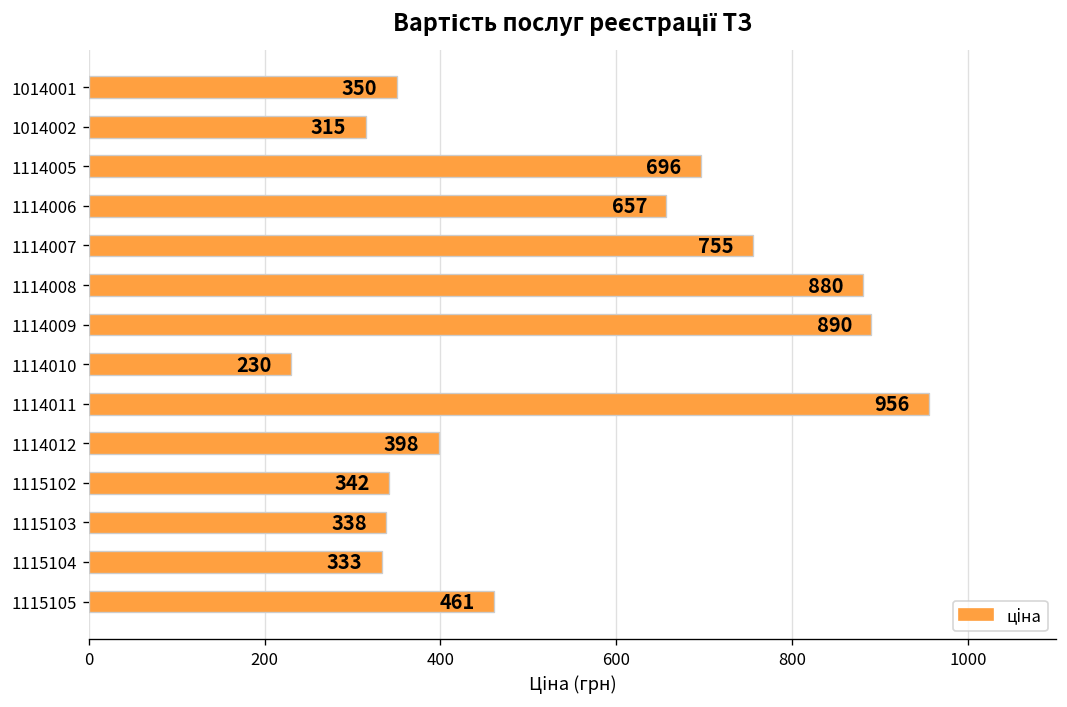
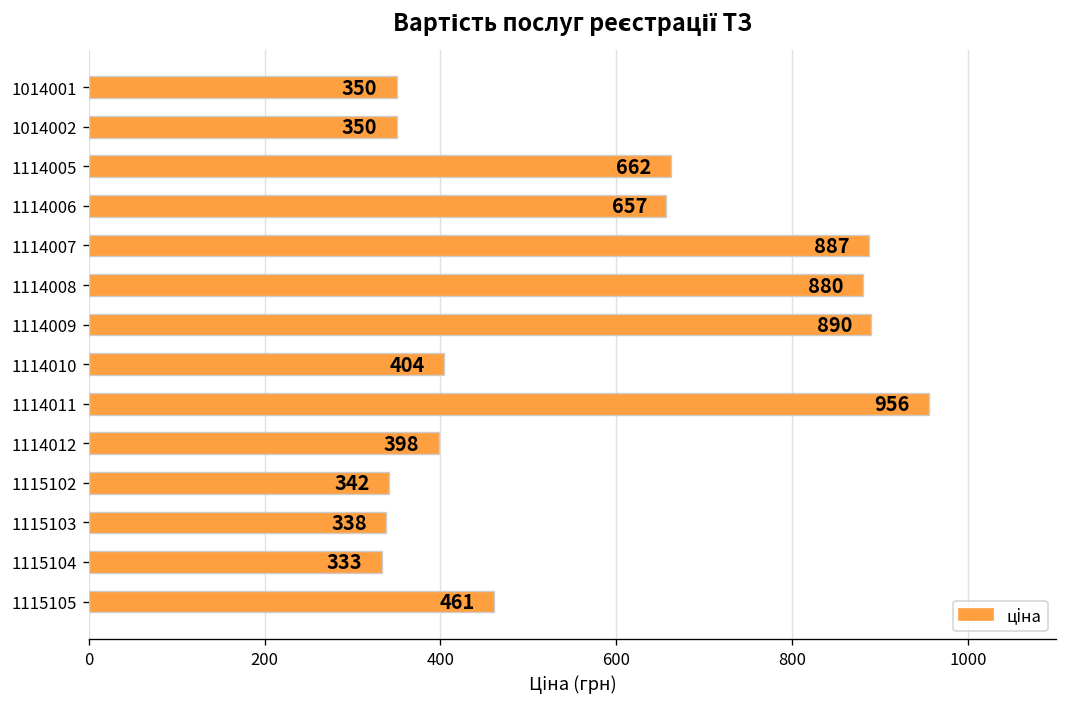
1014002: 315 -> 350
1114005: 696 -> 662
1114007: 755 -> 887
1114010: 230 -> 404
